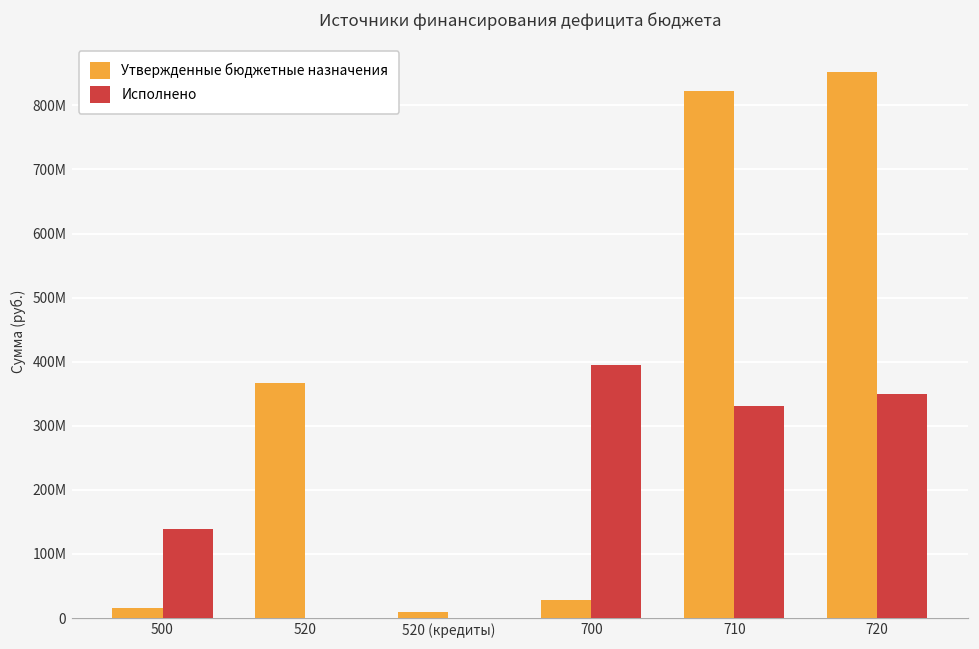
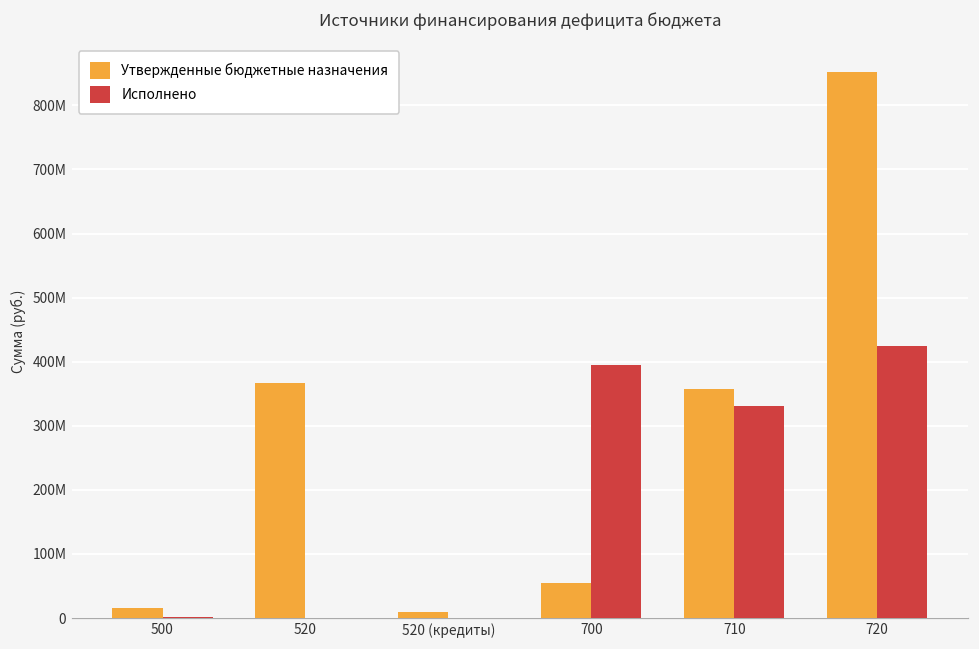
Исполнено, 500: 140000000 -> 0
Утвержденные бюджетные назначения, 700: 30000000 -> 60000000
Утвержденные бюджетные назначения, 710: 820000000 -> 360000000
Исполнено, 720: 350000000 -> 420000000
